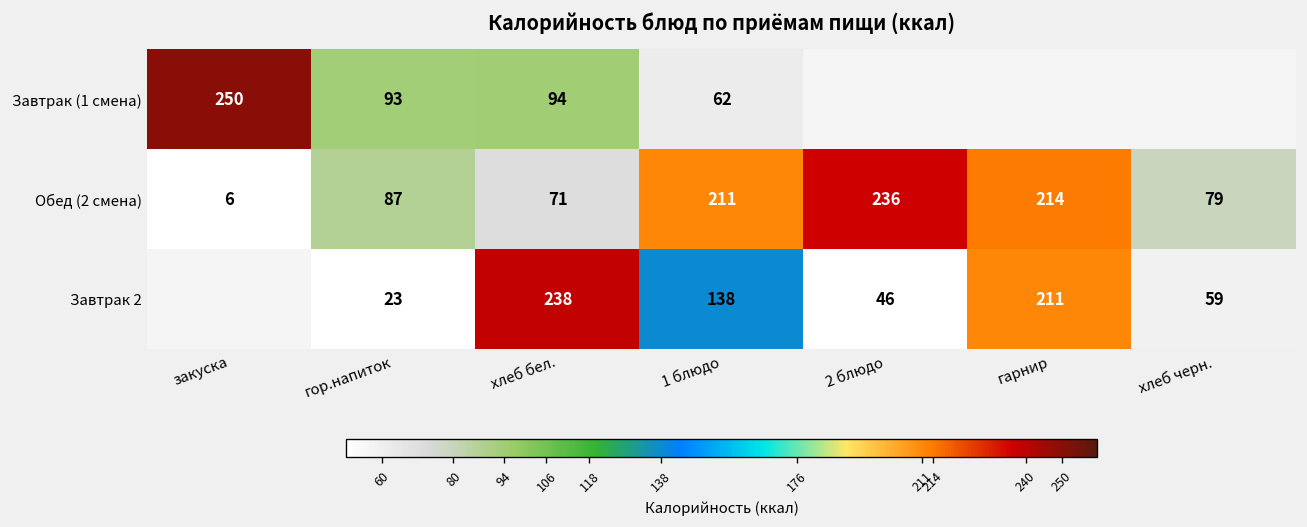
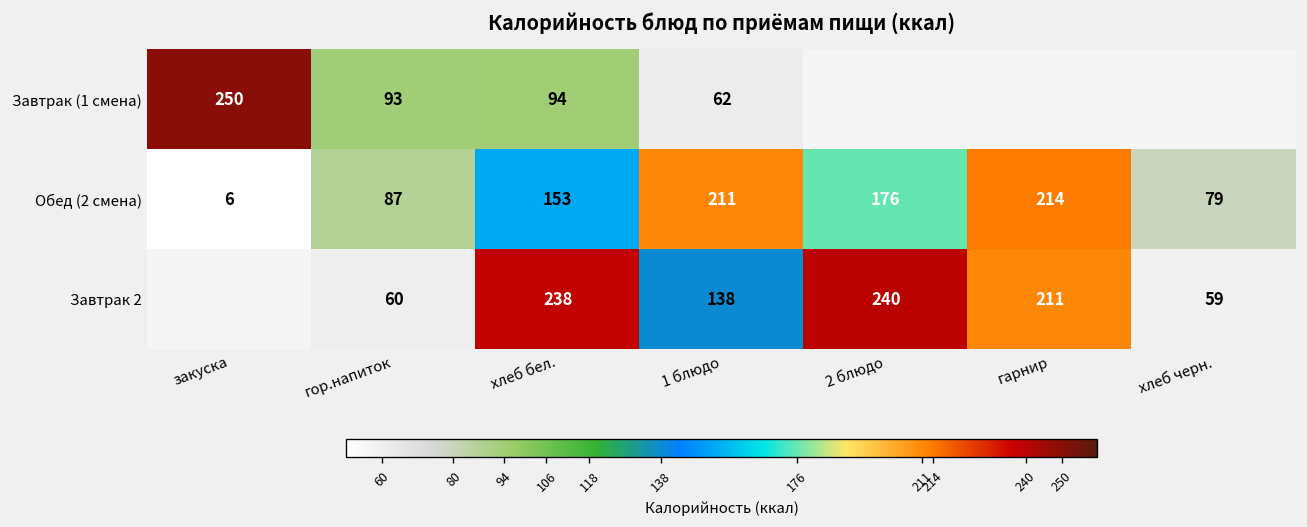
Обед (2 смена), хлеб бел.: 71 -> 153
Обед (2 смена), 2 блюдо: 236 -> 176
Завтрак 2, гор.напиток: 23 -> 60
Завтрак 2, 2 блюдо: 46 -> 240
